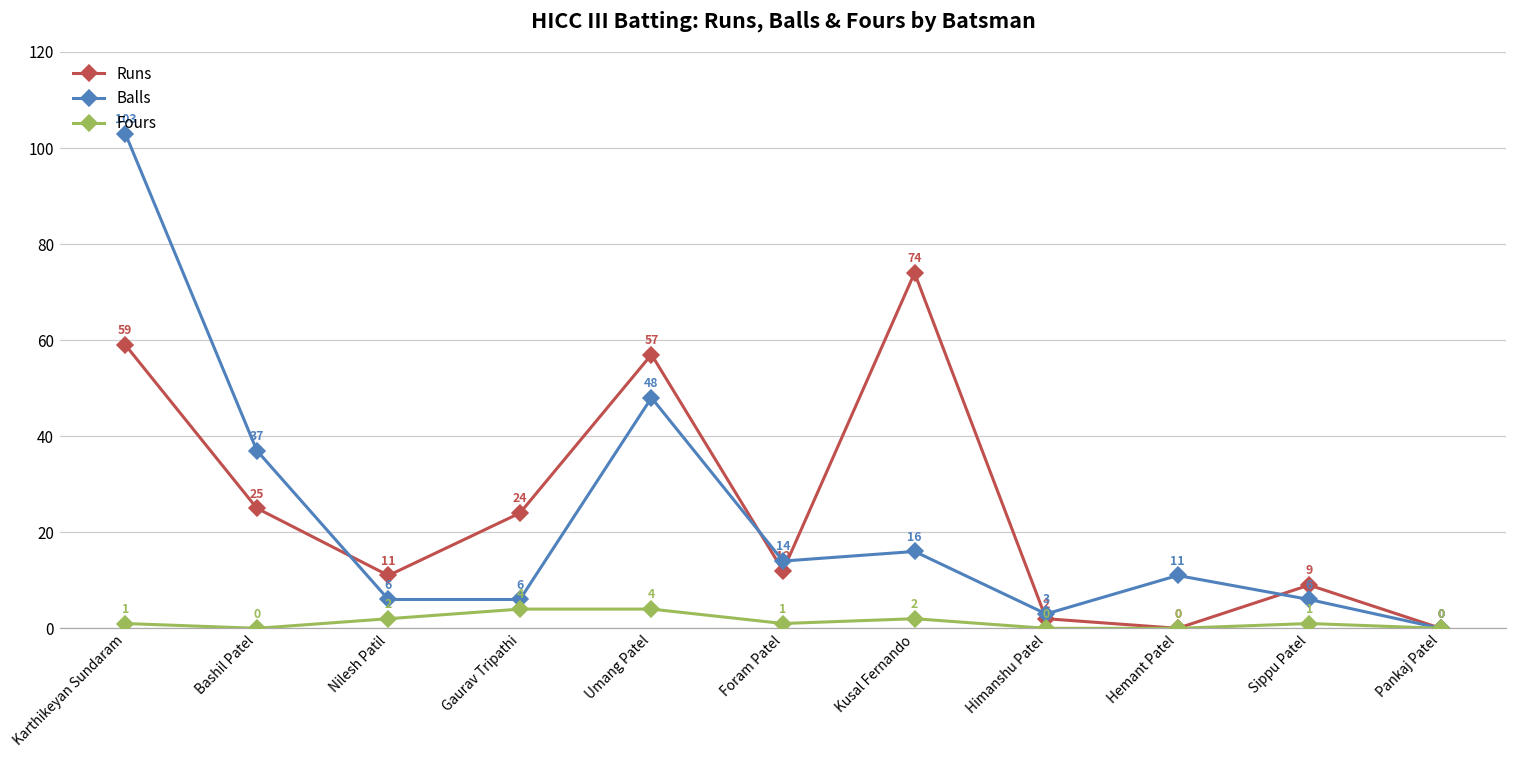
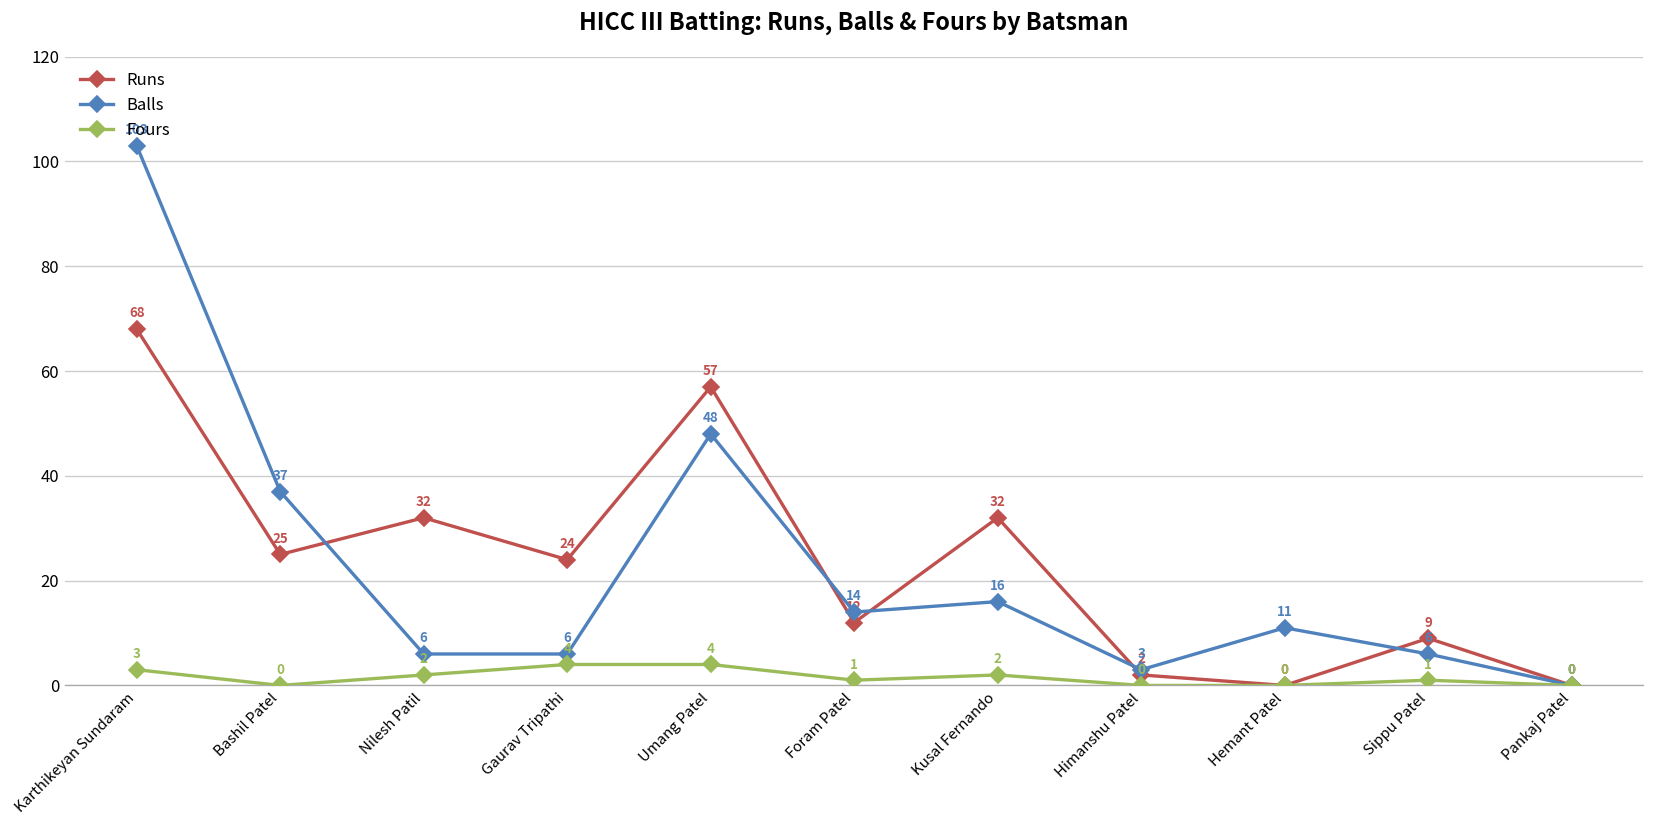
Runs, Karthikeyan Sundaram: 59 -> 68
Fours, Karthikeyan Sundaram: 1 -> 3
Runs, Nilesh Patil: 11 -> 32
Runs, Kusal Fernando: 74 -> 32
